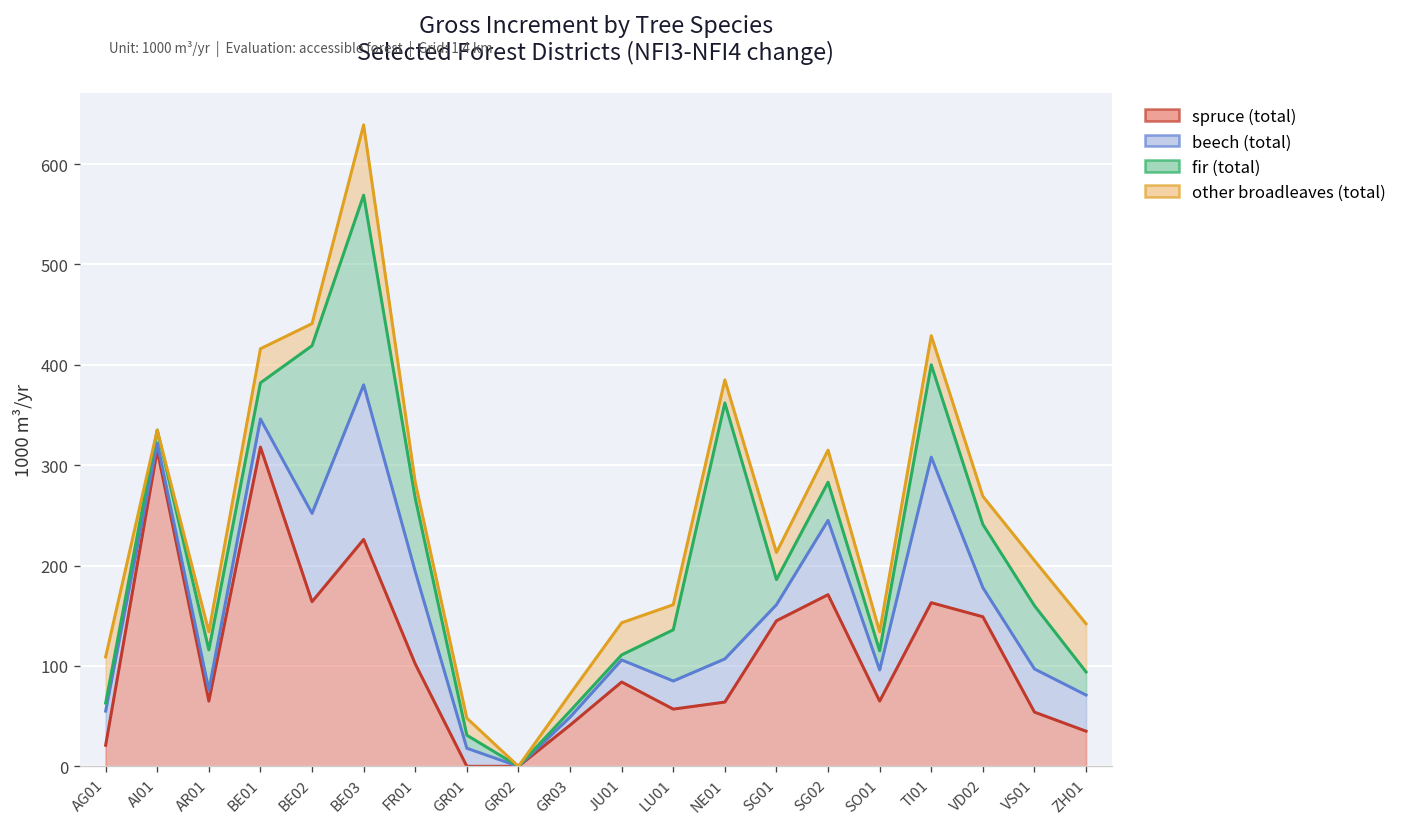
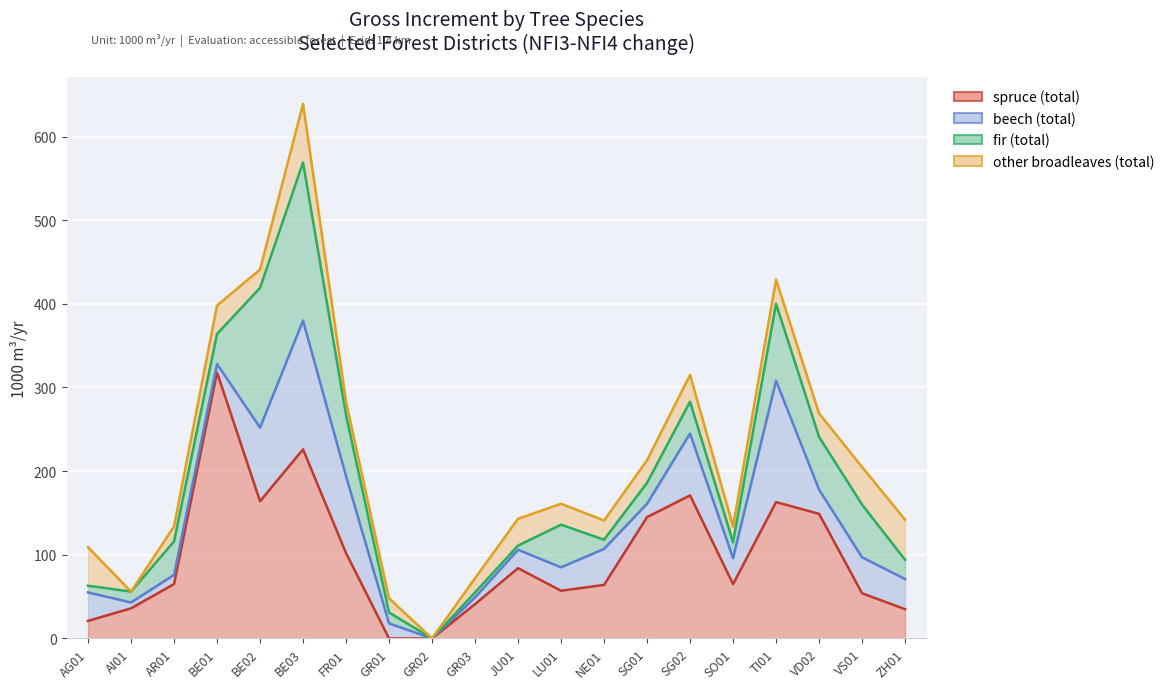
spruce (total), AI01: 320 -> 40
beech (total), BE01: 30 -> 10
fir (total), NE01: 260 -> 10
